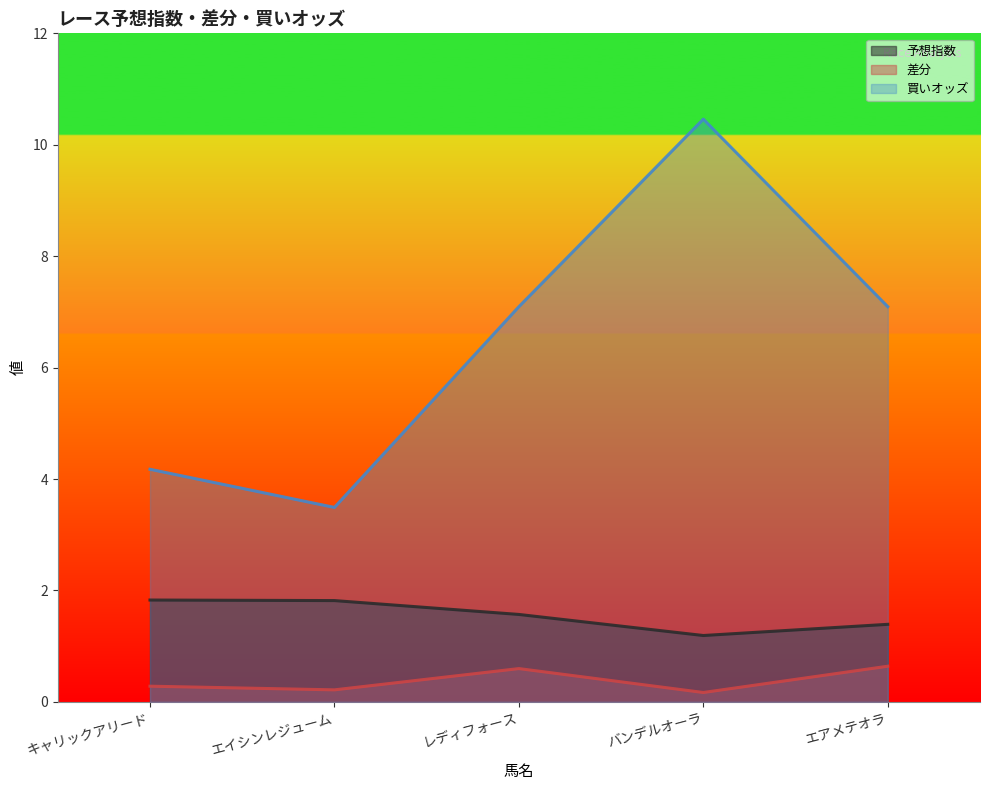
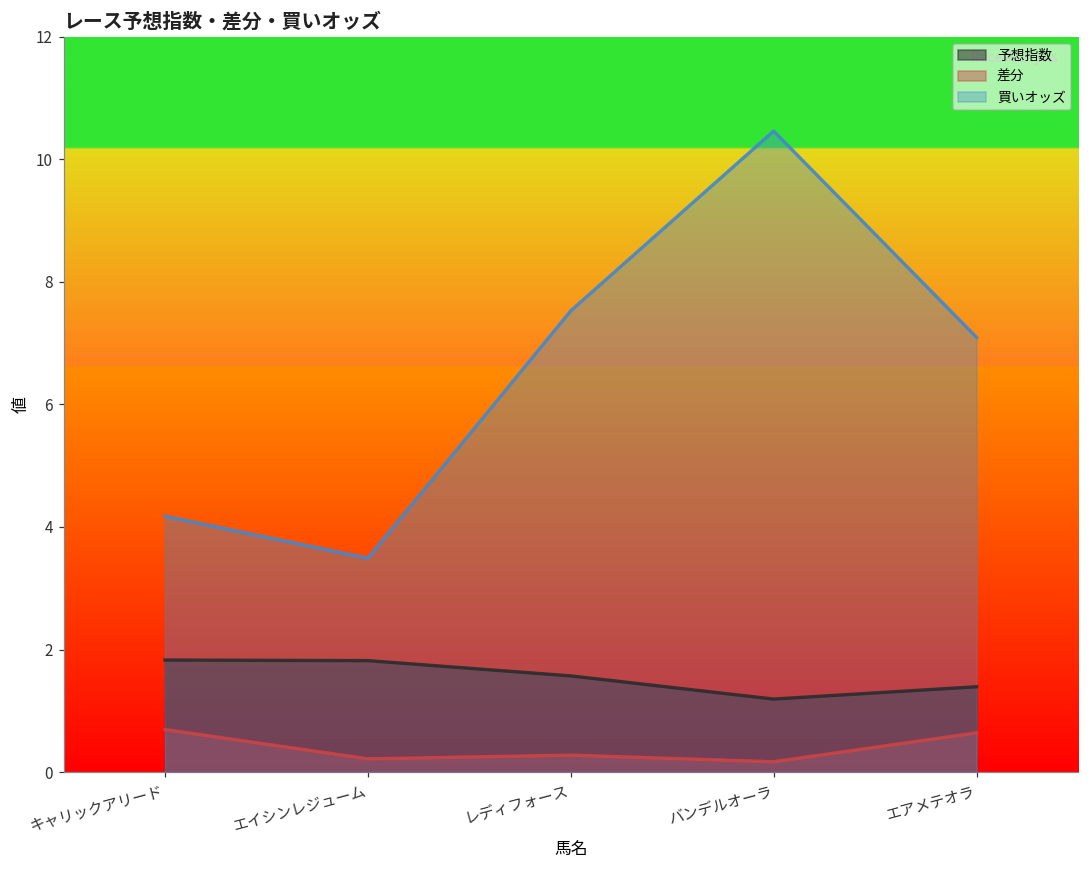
差分, キャリックアリード: 0.3 -> 0.7
差分, レディフォース: 0.6 -> 0.3
買いオッズ, レディフォース: 7.1 -> 7.5
